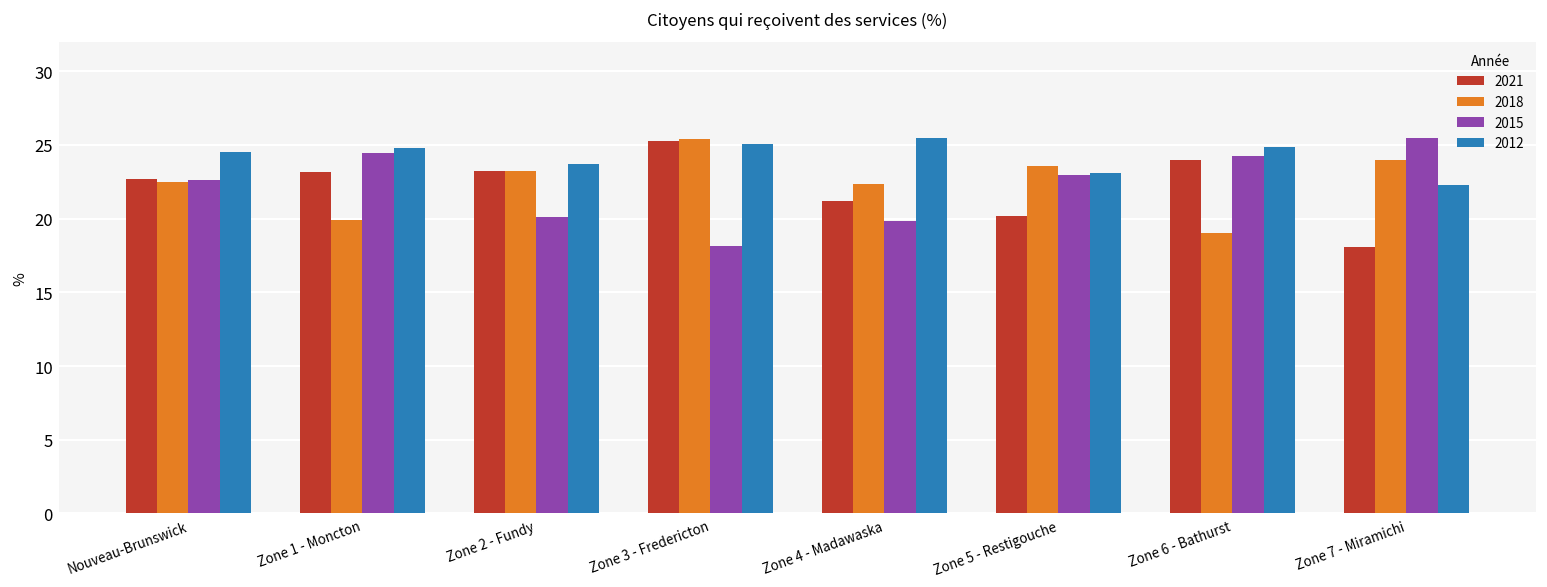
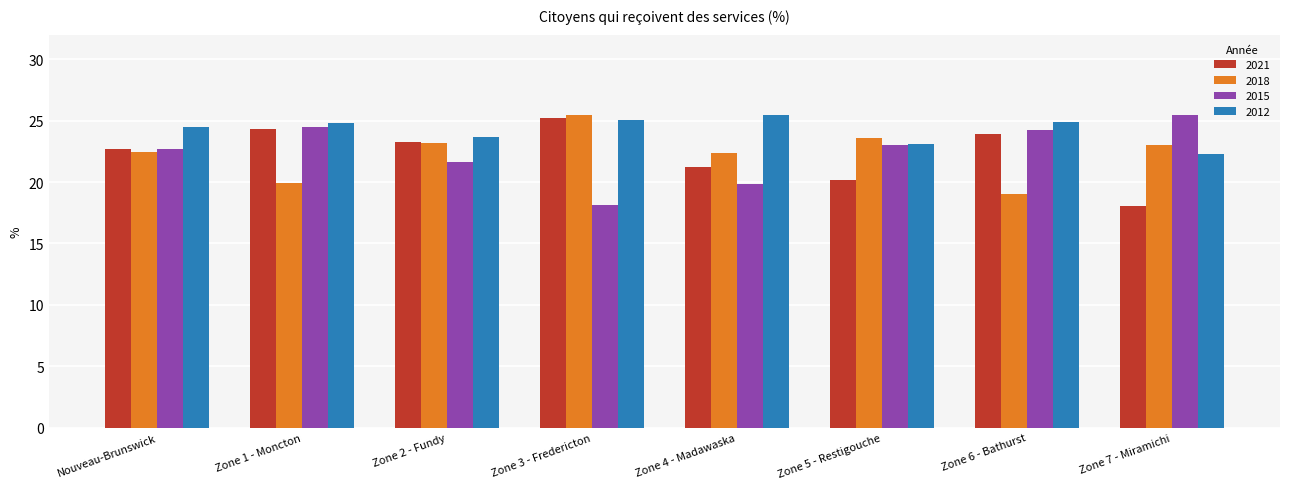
2021, Zone 1 - Moncton: 23.2 -> 24.3
2015, Zone 2 - Fundy: 20.1 -> 21.6
2018, Zone 7 - Miramichi: 24.0 -> 23.0
